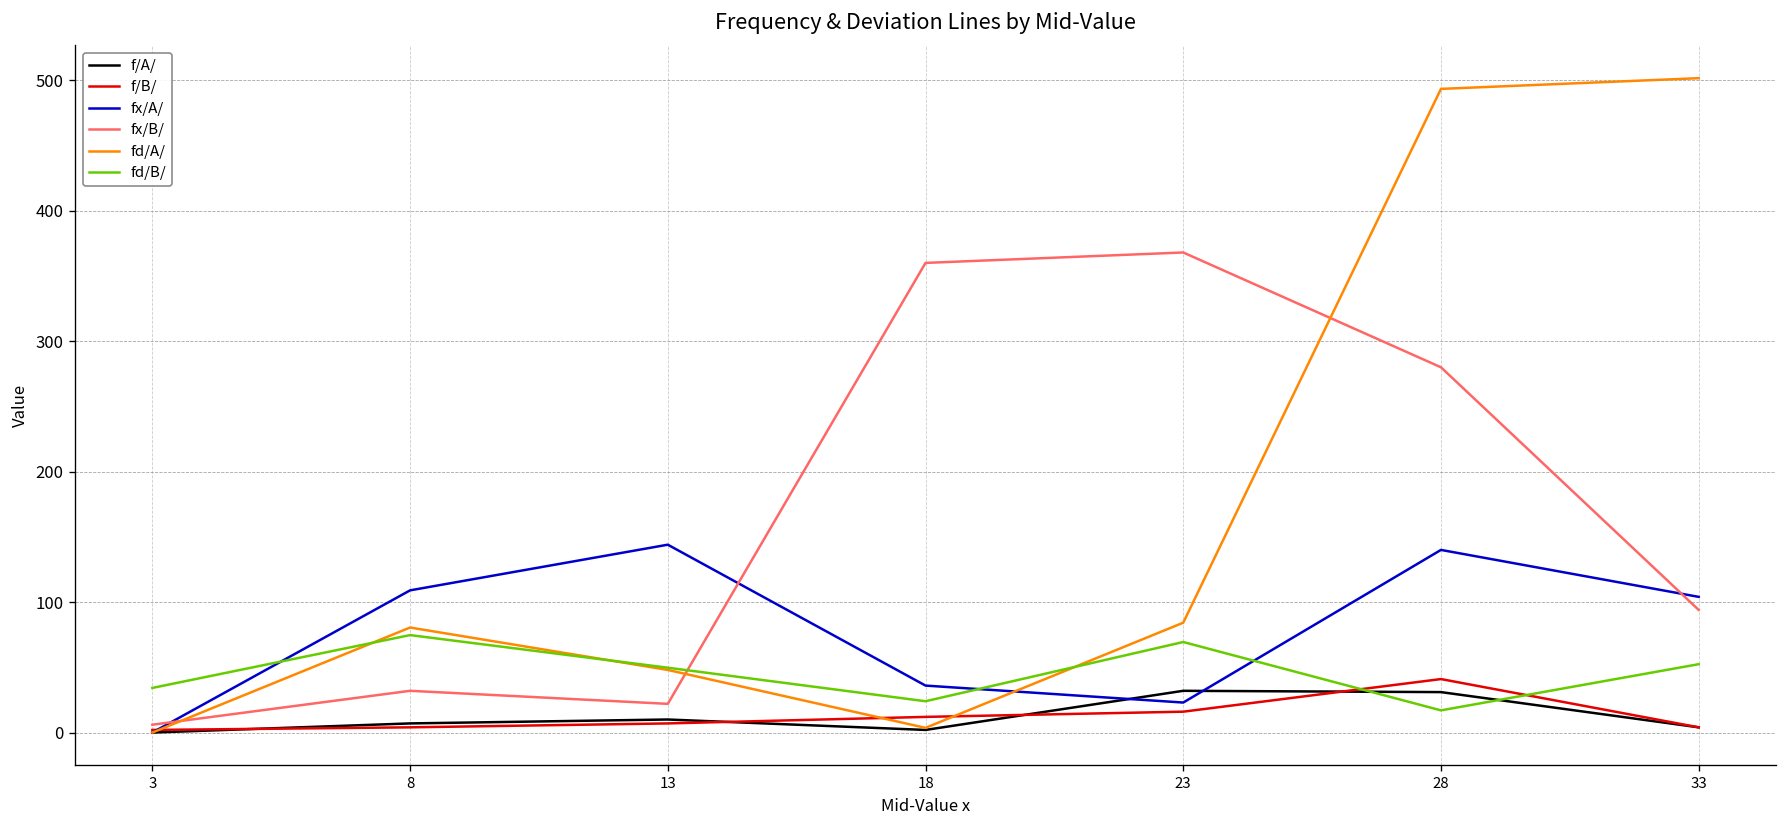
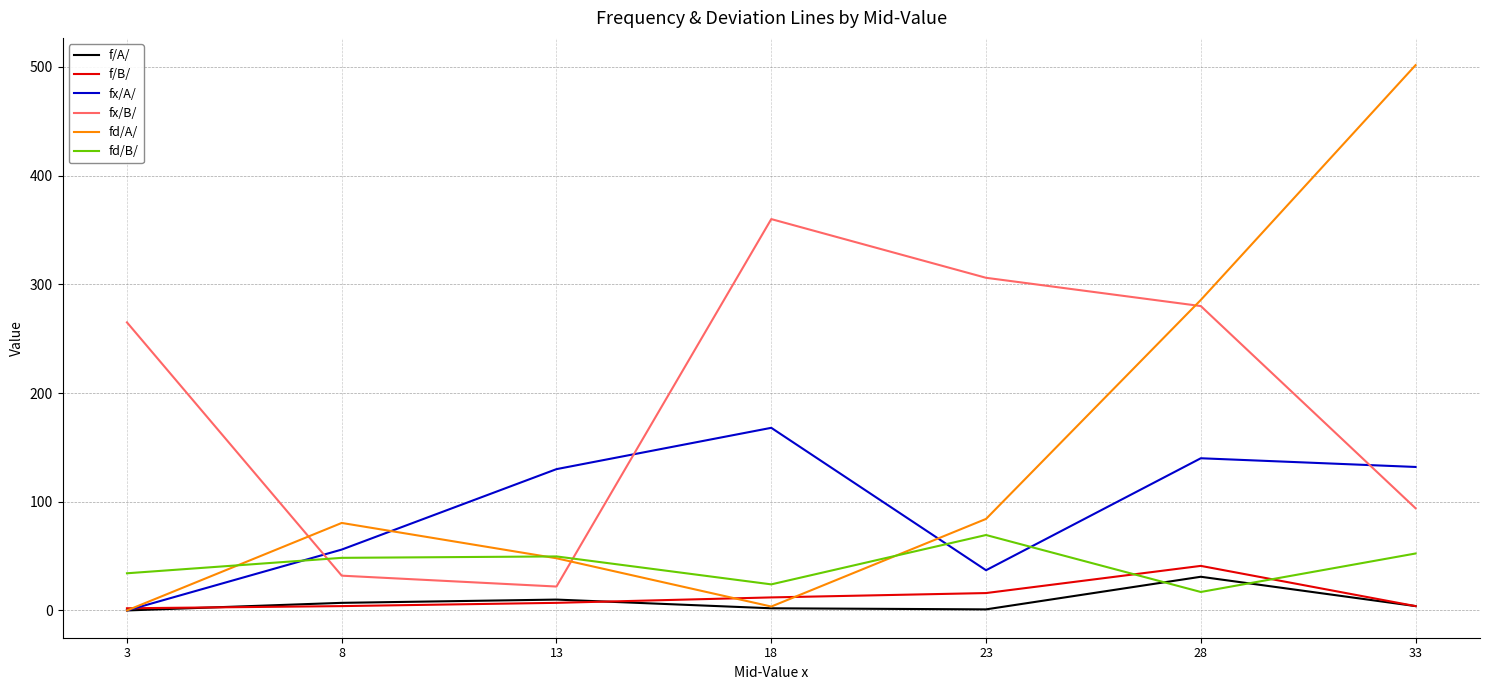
fx/B/, 3: 6 -> 265
fx/A/, 8: 109 -> 56
fd/B/, 8: 75 -> 48
fx/A/, 13: 144 -> 130
fx/A/, 18: 36 -> 168
f/A/, 23: 32 -> 1
fx/A/, 23: 23 -> 37
fx/B/, 23: 368 -> 306
fd/A/, 28: 493 -> 286
fx/A/, 33: 104 -> 132
